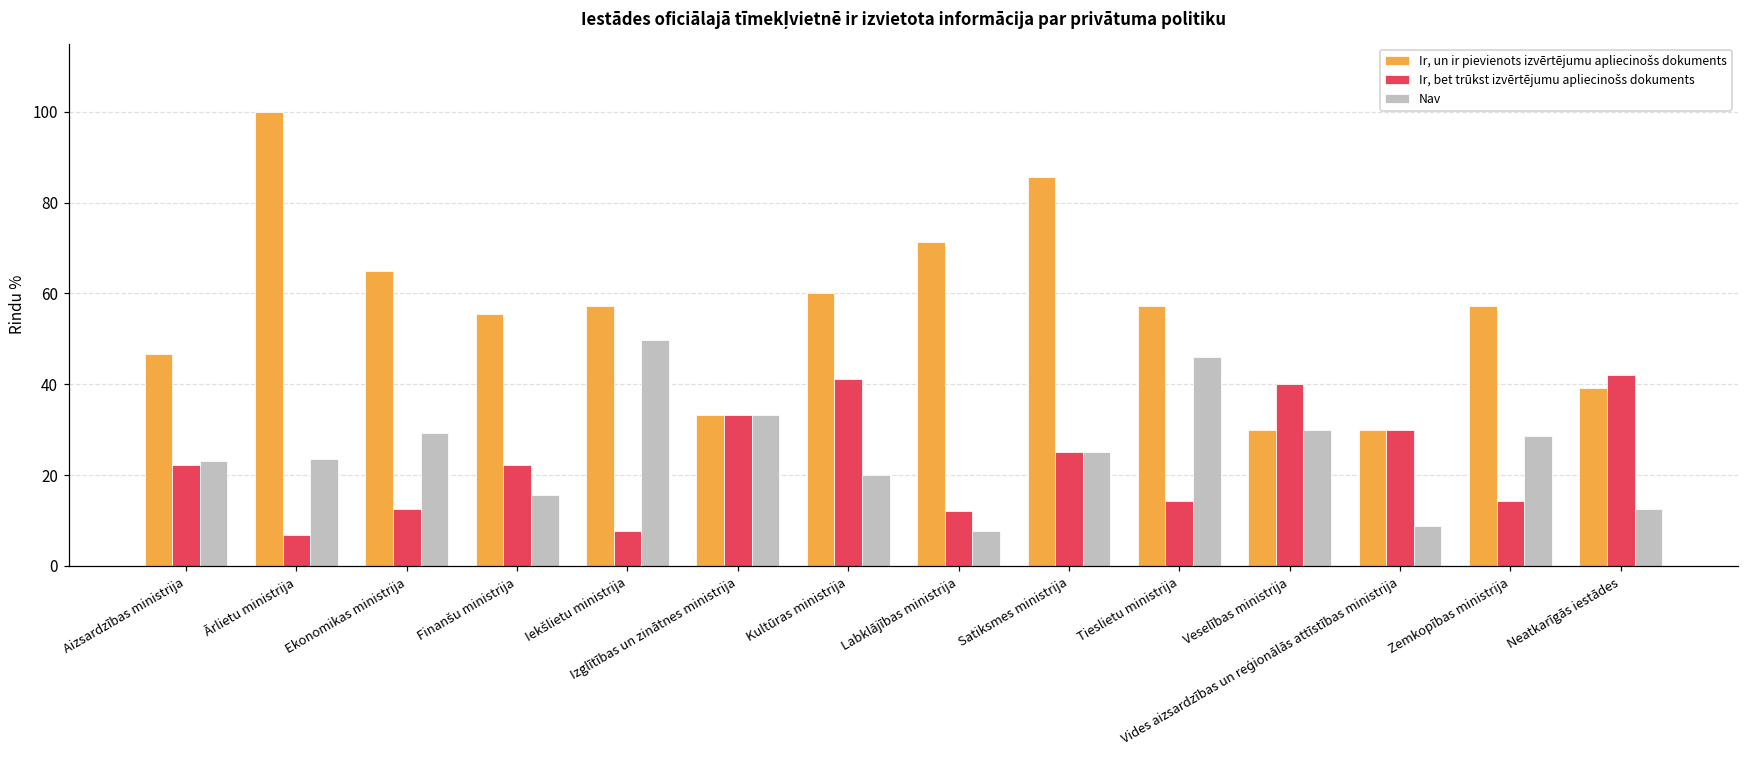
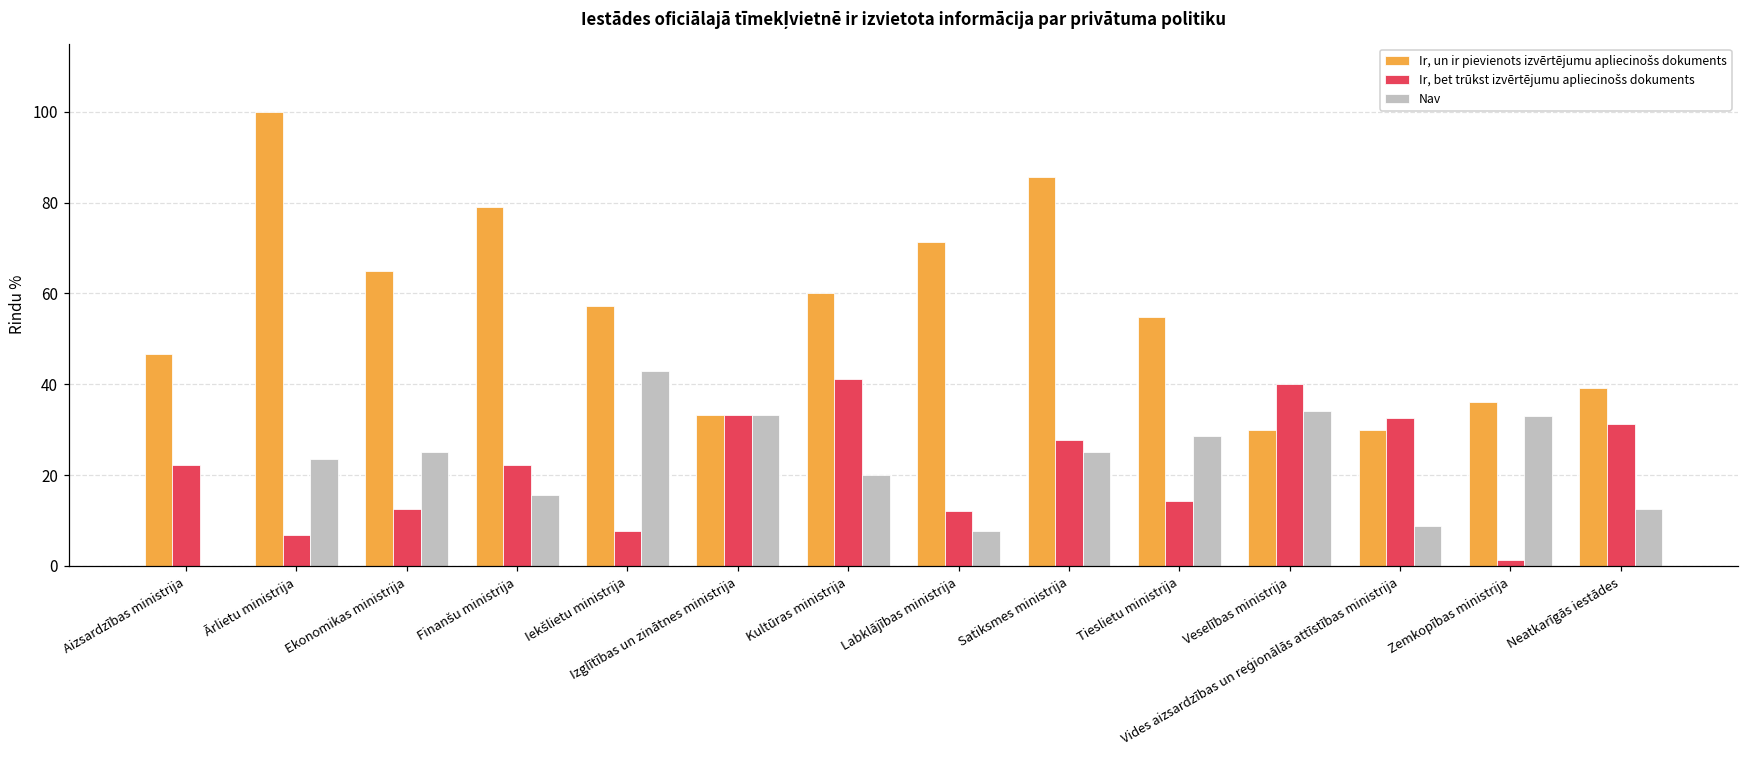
Nav, Aizsardzības ministrija: 23 -> 0
Nav, Ekonomikas ministrija: 29 -> 25
Ir, un ir pievienots izvērtējumu apliecinošs dokuments, Finanšu ministrija: 56 -> 79
Nav, Iekšlietu ministrija: 50 -> 43
Ir, bet trūkst izvērtējumu apliecinošs dokuments, Satiksmes ministrija: 25 -> 28
Ir, un ir pievienots izvērtējumu apliecinošs dokuments, Tieslietu ministrija: 57 -> 55
Nav, Tieslietu ministrija: 46 -> 29
Nav, Veselības ministrija: 30 -> 34
Ir, bet trūkst izvērtējumu apliecinošs dokuments, Vides aizsardzības un reģionālās attīstības ministrija: 30 -> 33
Ir, un ir pievienots izvērtējumu apliecinošs dokuments, Zemkopības ministrija: 57 -> 36
Ir, bet trūkst izvērtējumu apliecinošs dokuments, Zemkopības ministrija: 14 -> 1
Nav, Zemkopības ministrija: 29 -> 33
Ir, bet trūkst izvērtējumu apliecinošs dokuments, Neatkarīgās iestādes: 42 -> 31
